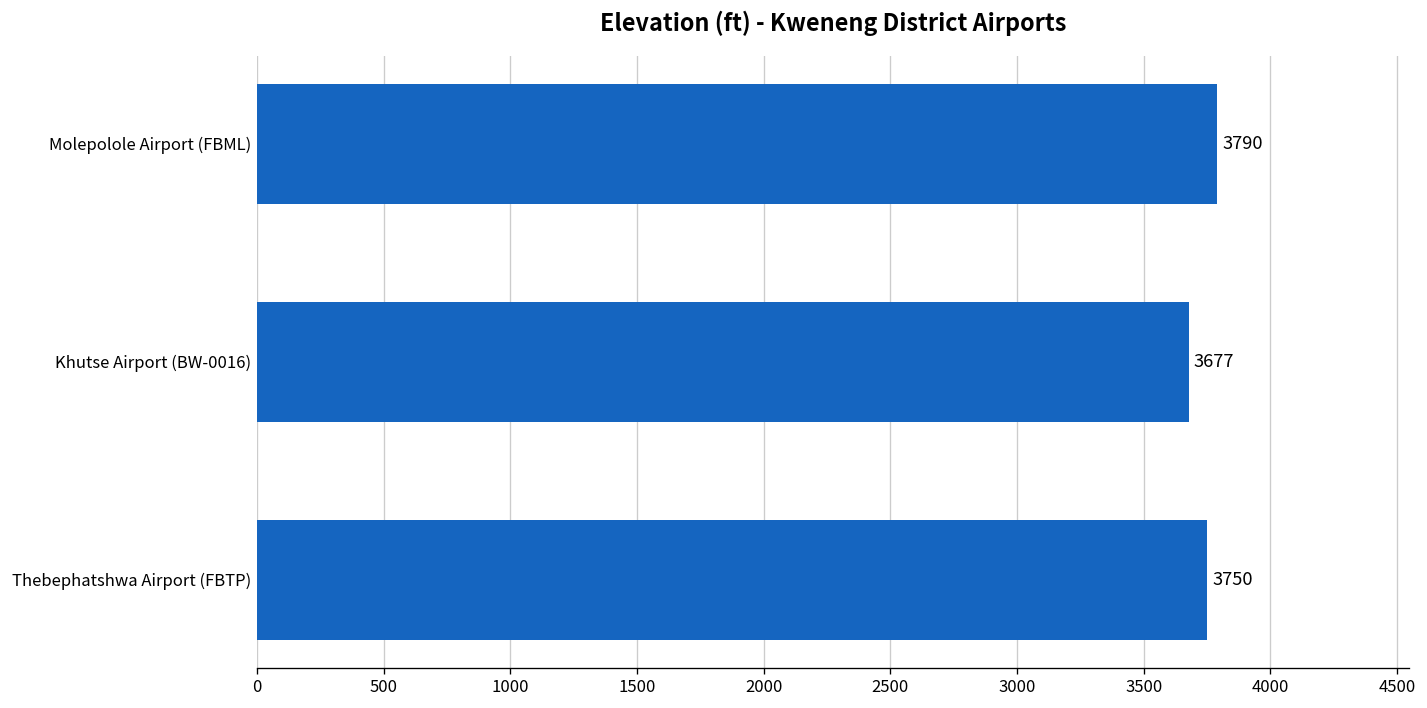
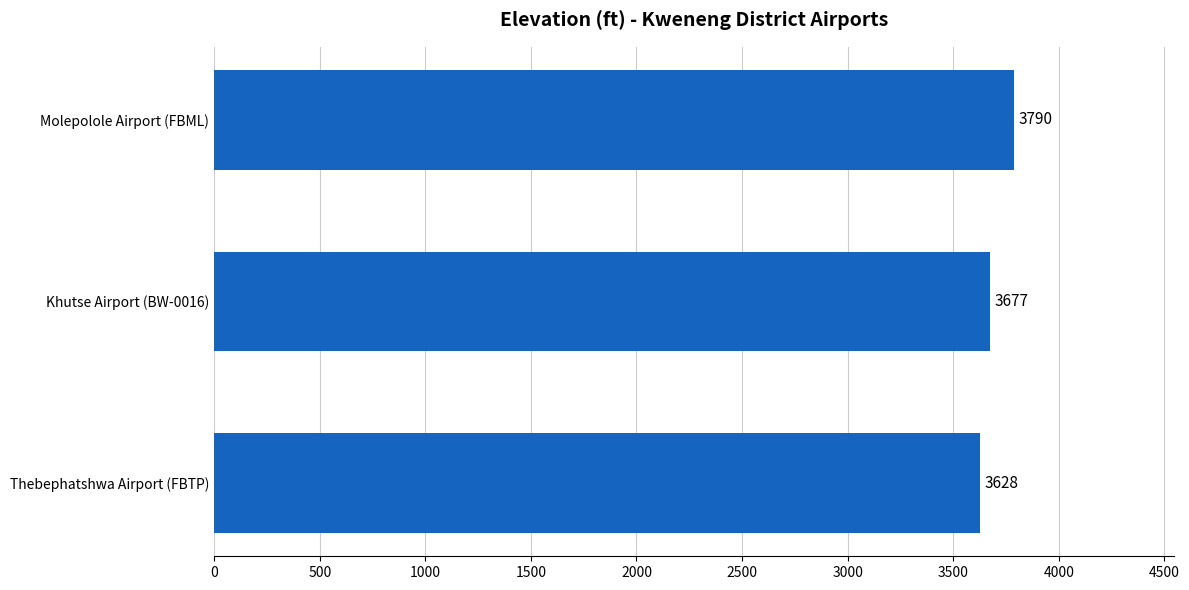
Thebephatshwa Airport (FBTP): 3750 -> 3628
